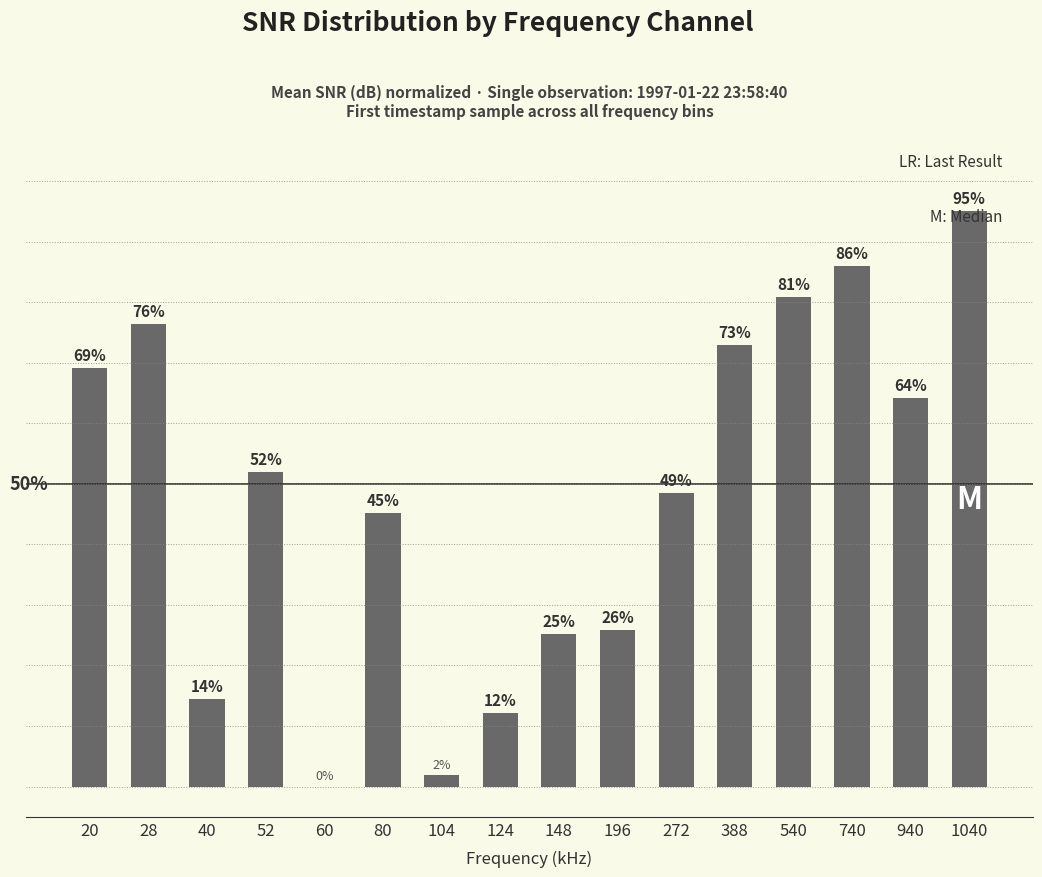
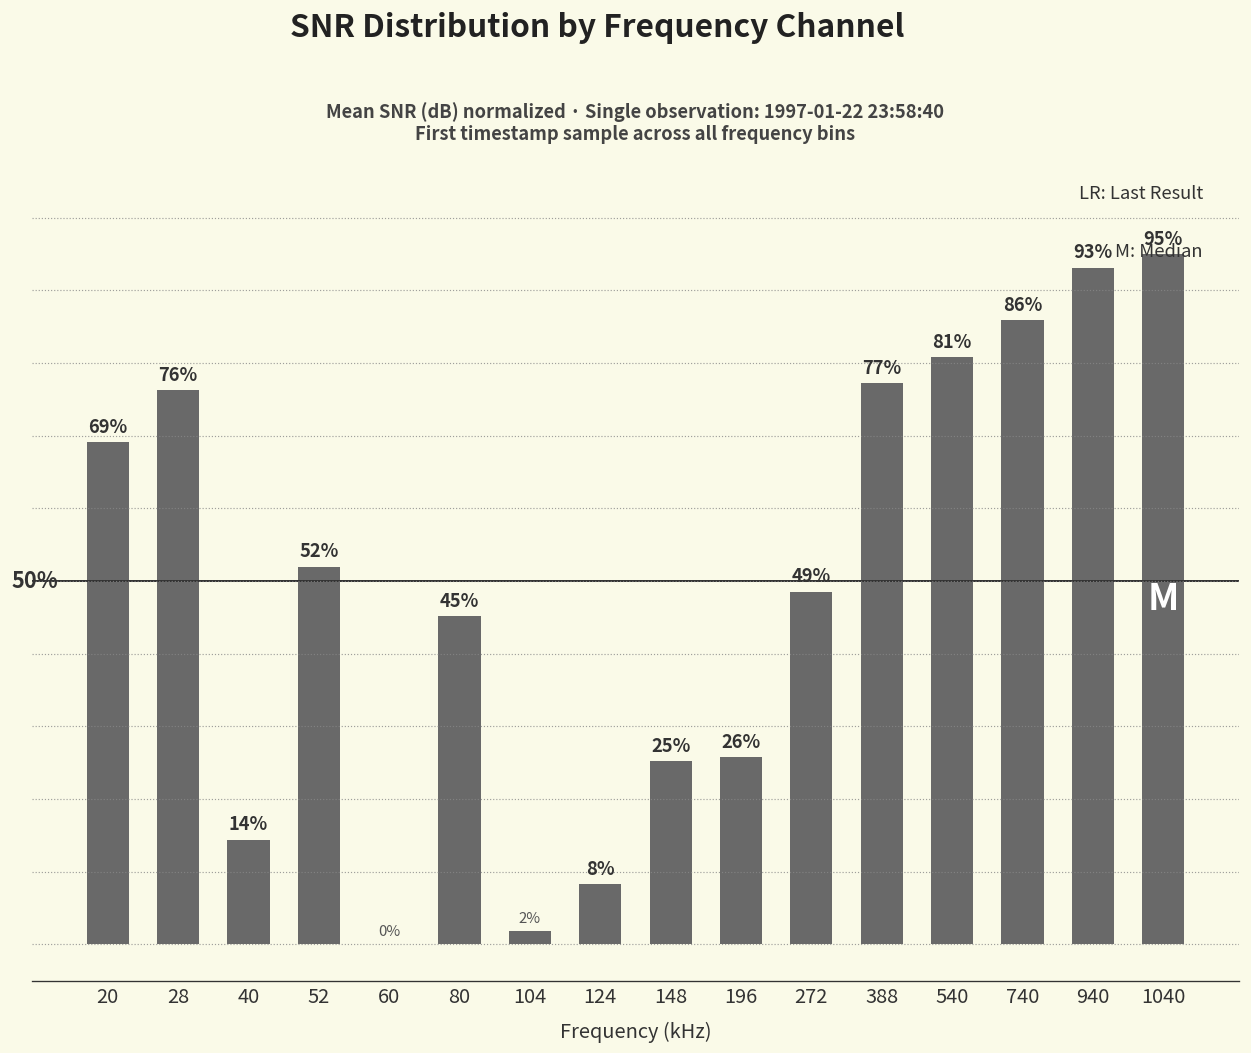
124: 12% -> 8%
388: 73% -> 77%
940: 64% -> 93%
